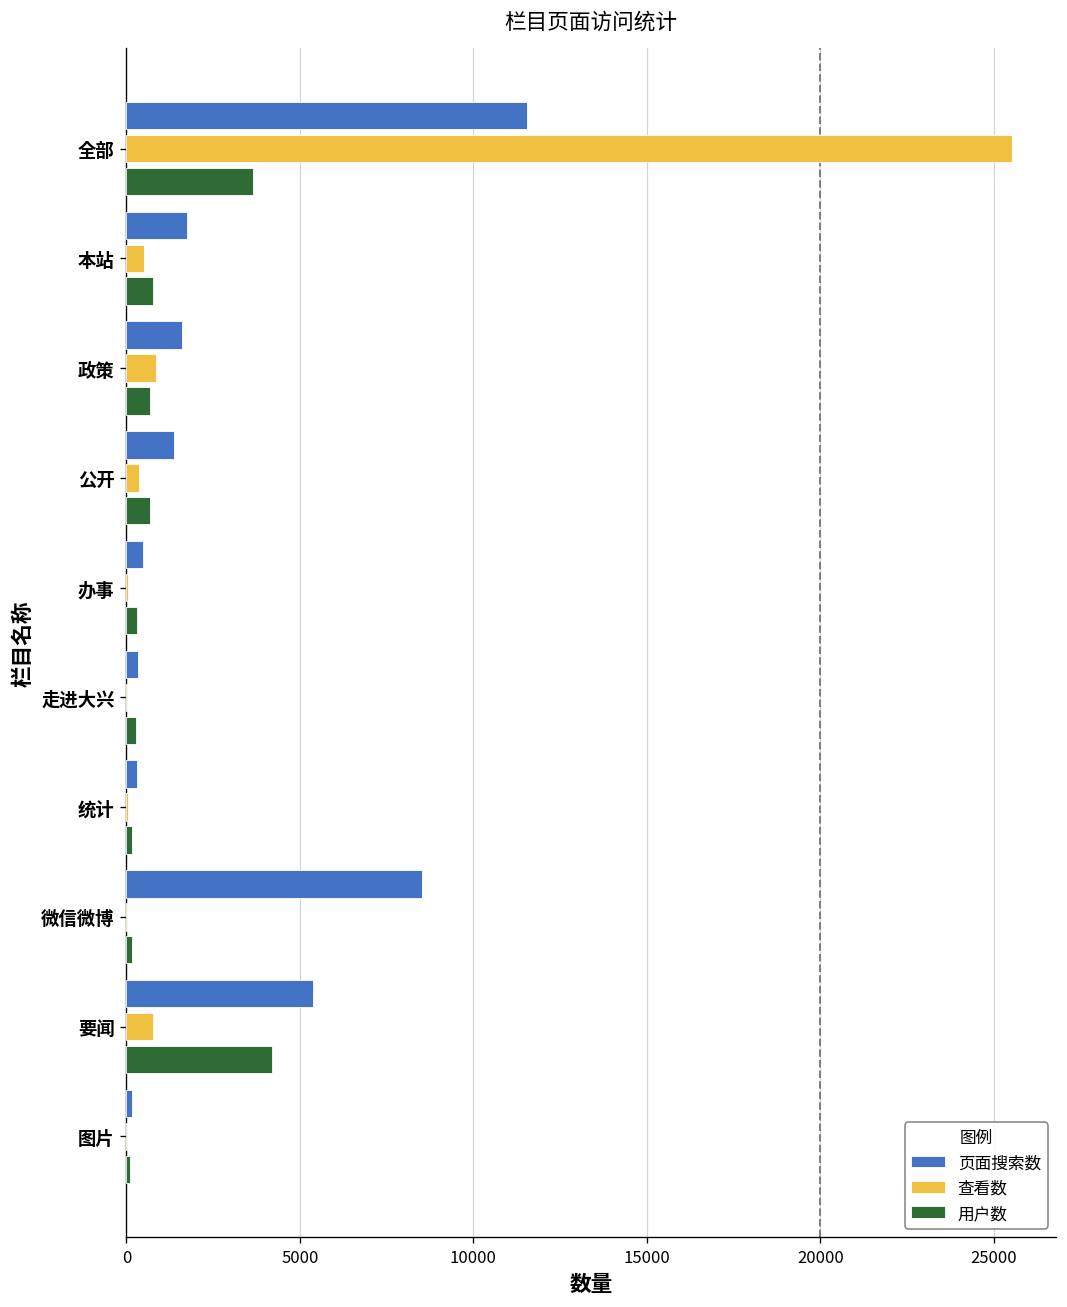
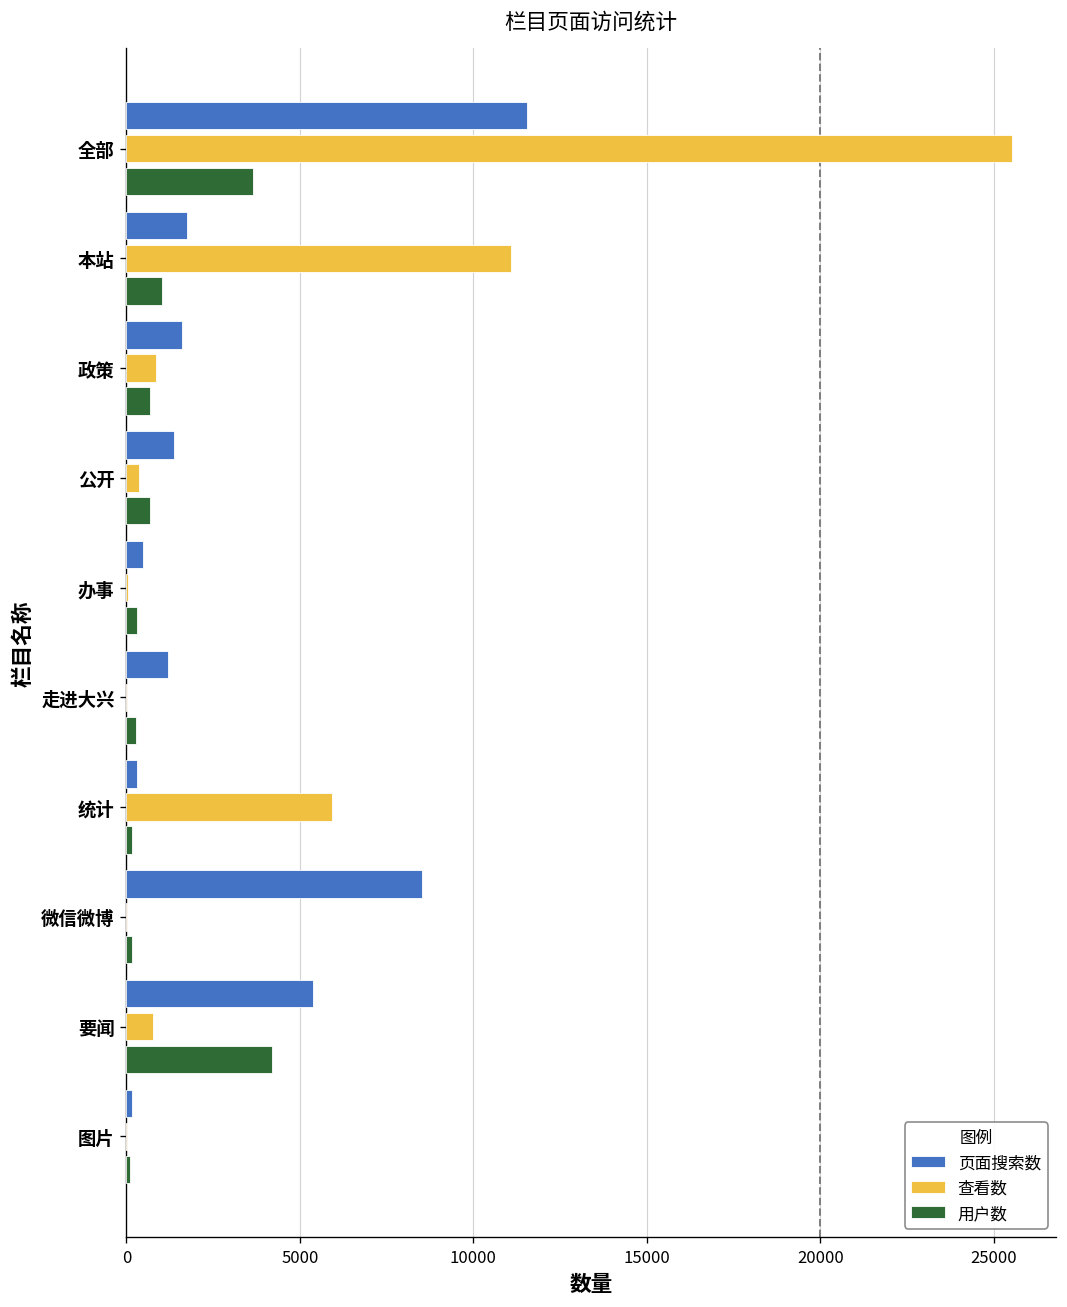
查看数, 本站: 500 -> 11100
用户数, 本站: 800 -> 1000
页面搜索数, 走进大兴: 300 -> 1200
查看数, 统计: 100 -> 5900
